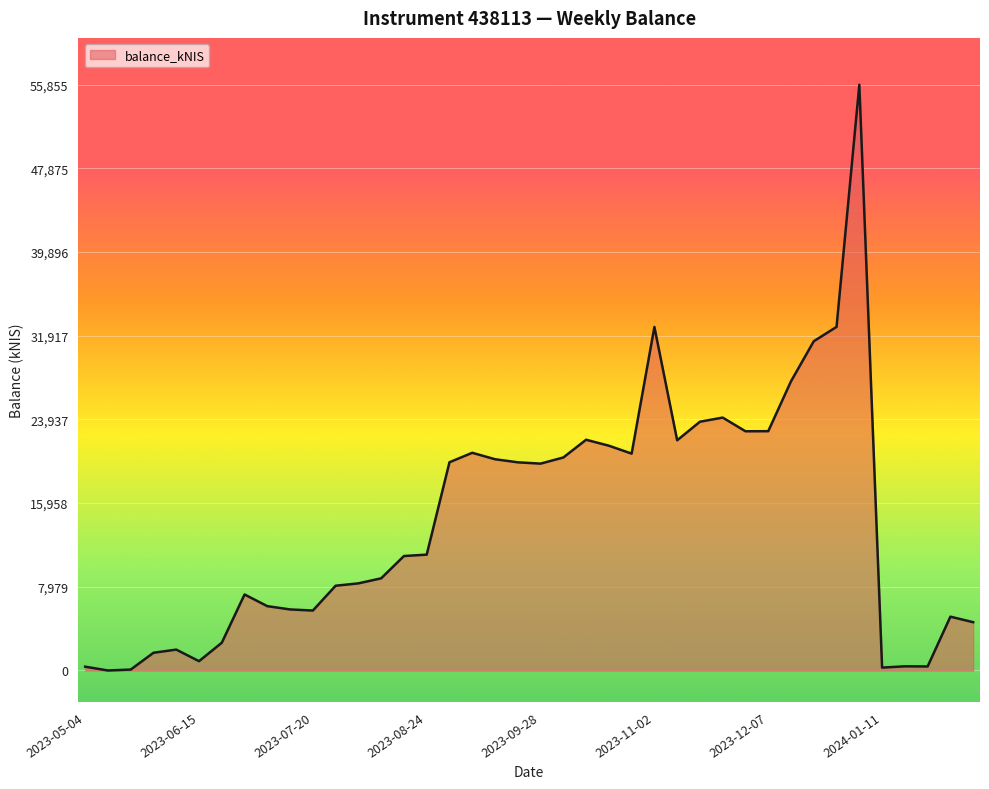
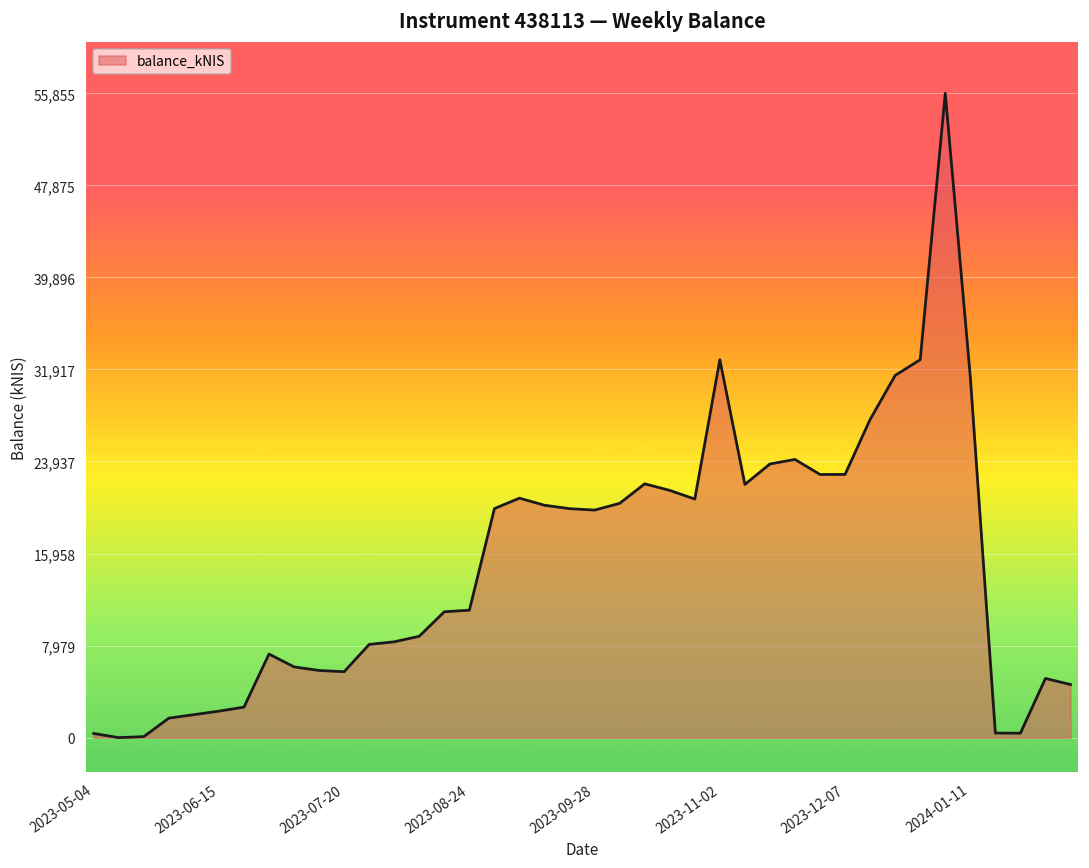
2023-06-15: 900 -> 2,300
2024-01-11: 300 -> 31,300
